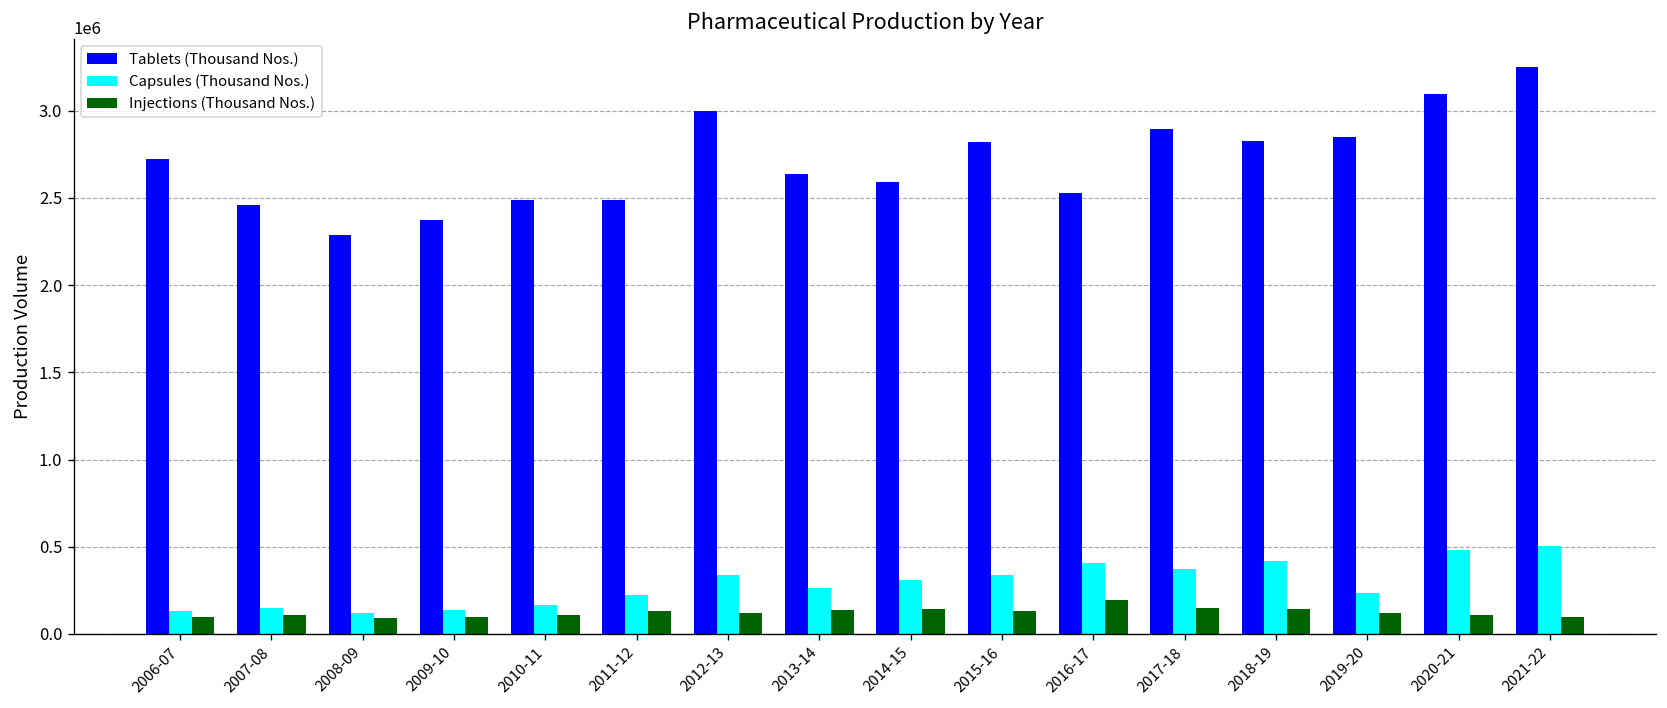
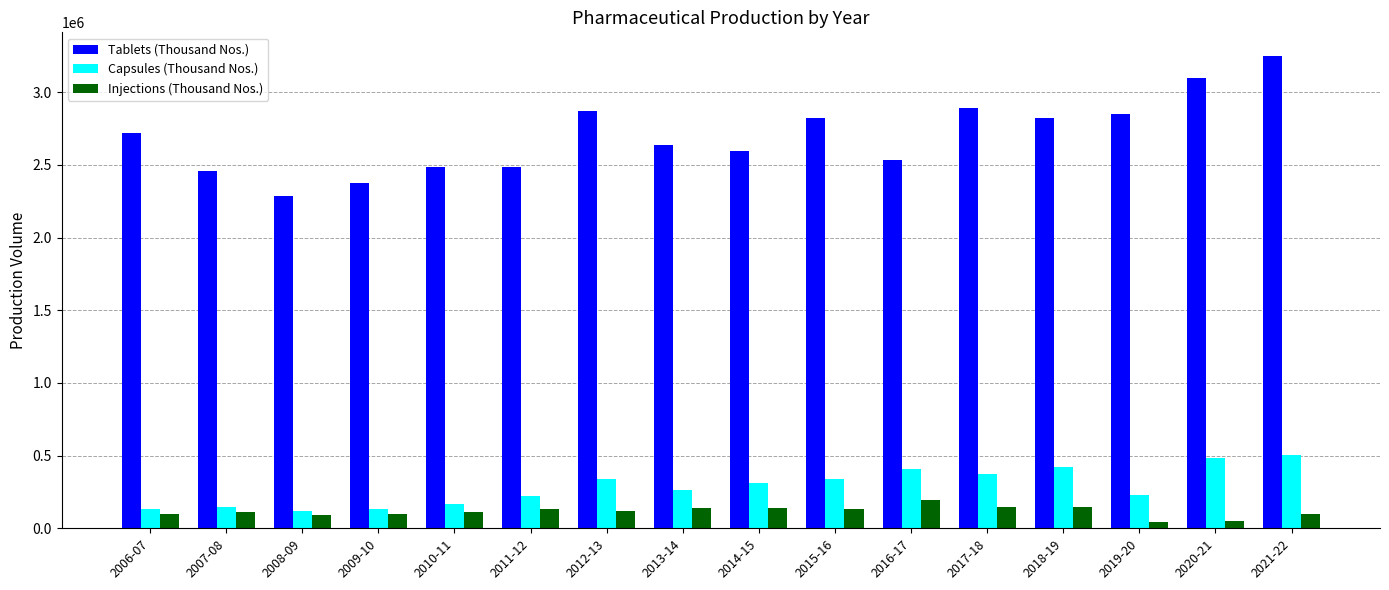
Tablets (Thousand Nos.), 2012-13: 3000000 -> 2870000
Injections (Thousand Nos.), 2019-20: 120000 -> 50000
Injections (Thousand Nos.), 2020-21: 110000 -> 50000
